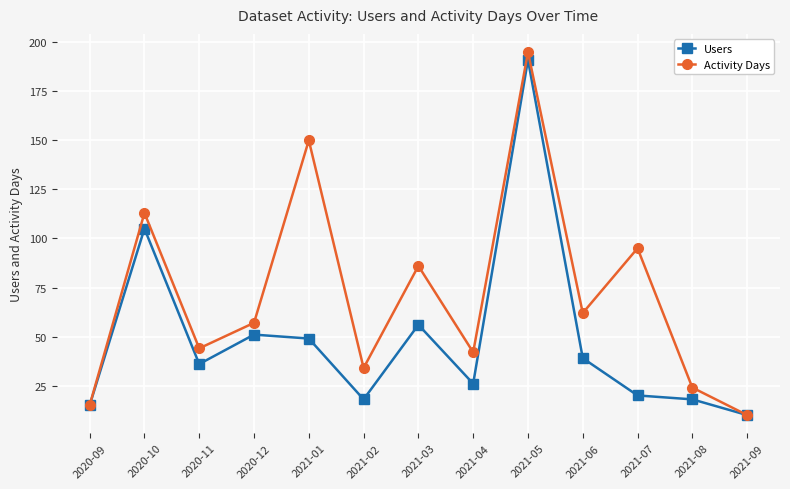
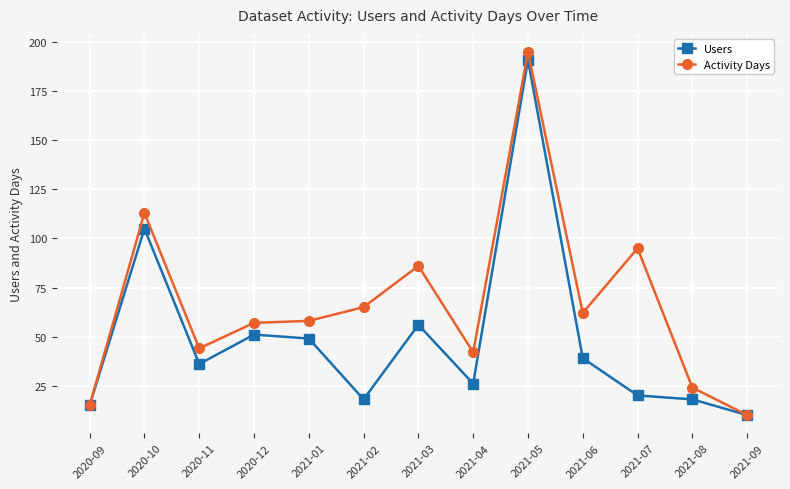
Activity Days, 2021-01: 150 -> 58
Activity Days, 2021-02: 34 -> 65
